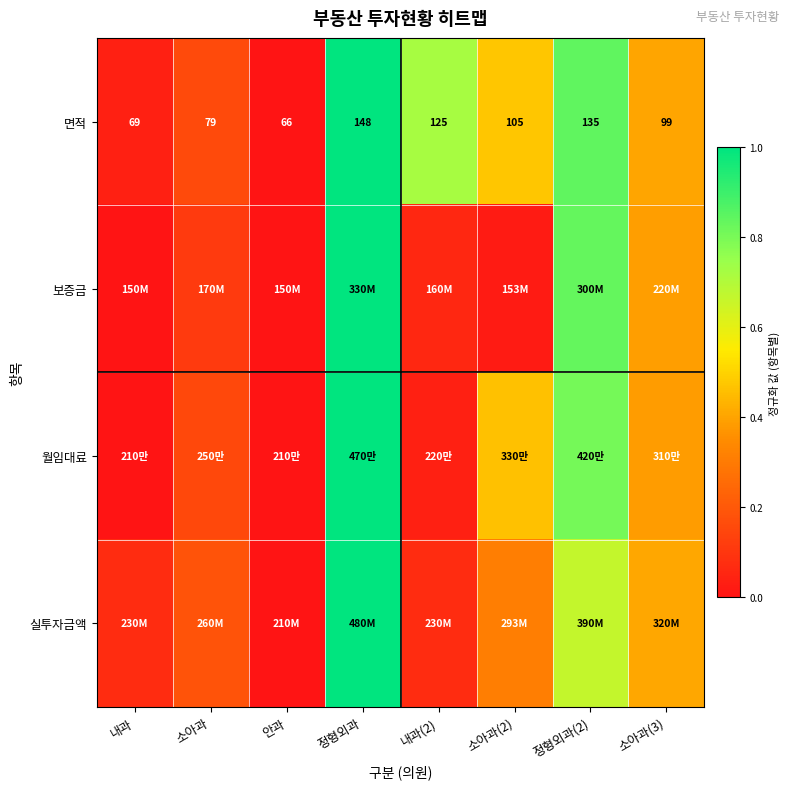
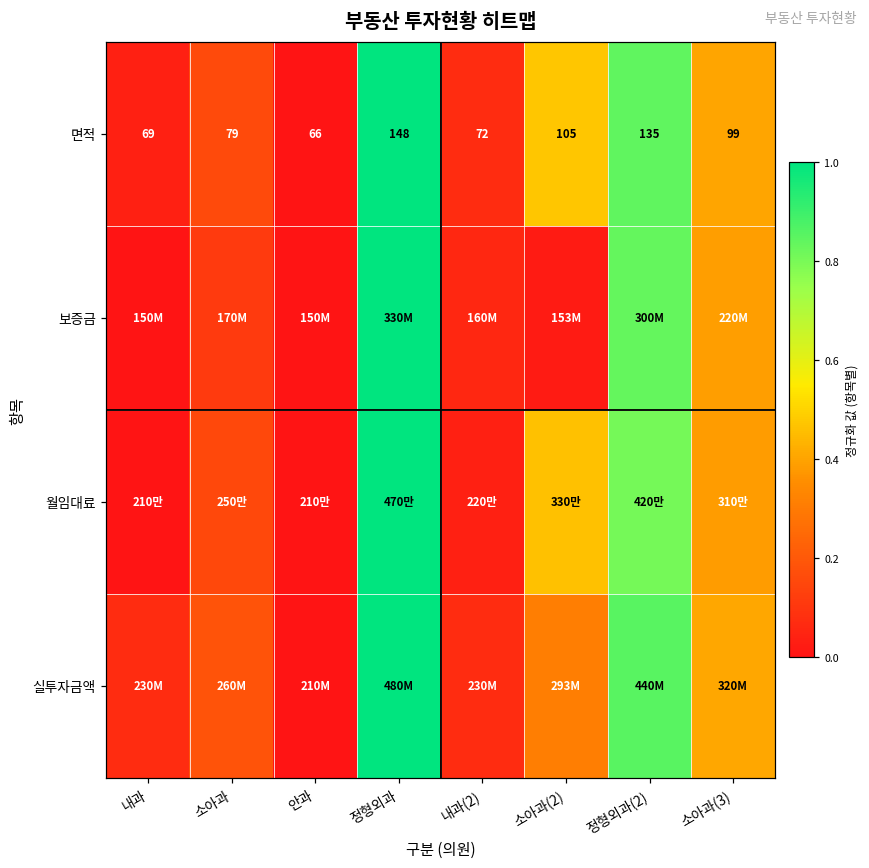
면적, 내과(2): 125 -> 72
실투자금액, 정형외과(2): 390M -> 440M
